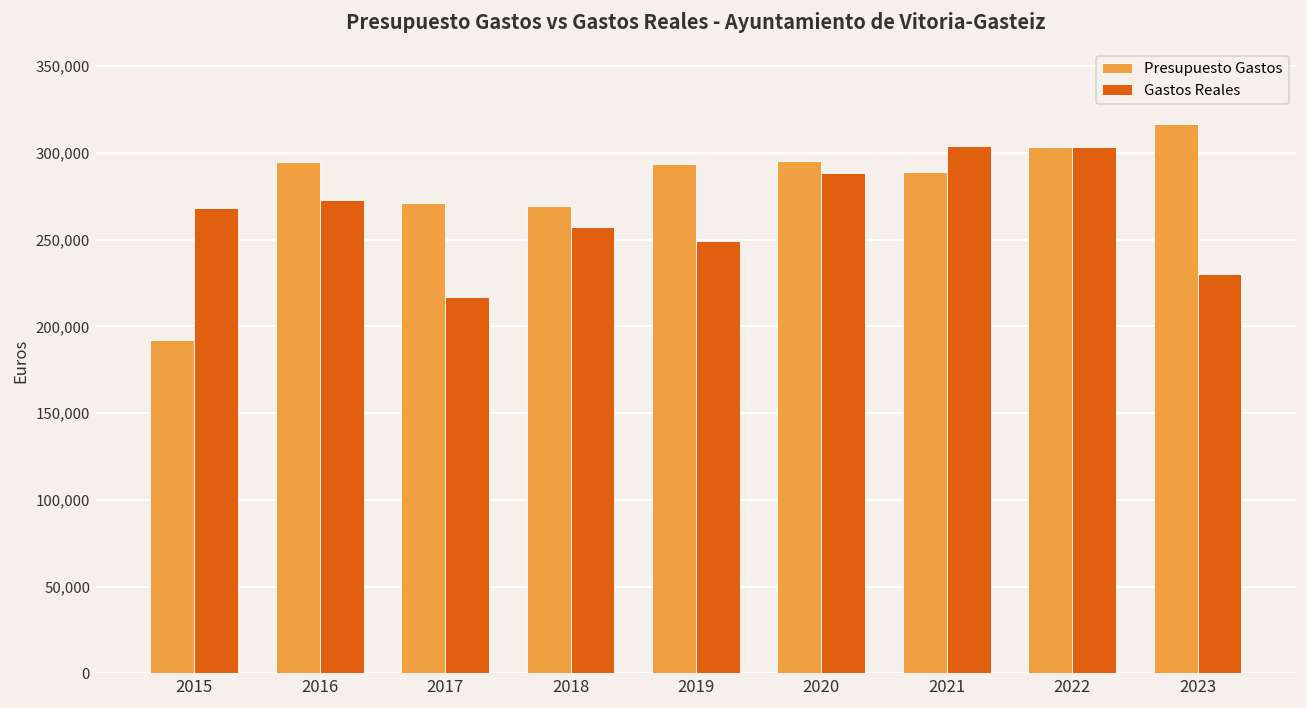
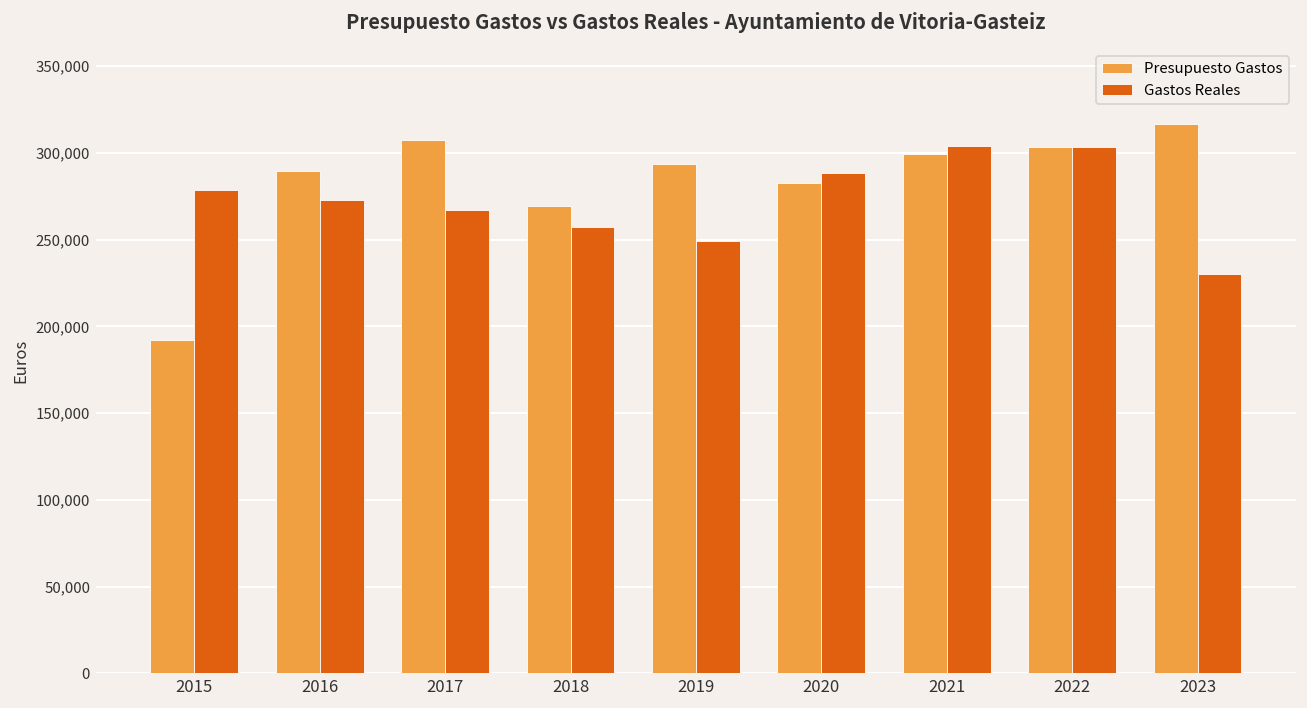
Gastos Reales, 2015: 268,000 -> 279,000
Presupuesto Gastos, 2016: 295,000 -> 289,000
Presupuesto Gastos, 2017: 271,000 -> 307,000
Gastos Reales, 2017: 217,000 -> 267,000
Presupuesto Gastos, 2020: 295,000 -> 283,000
Presupuesto Gastos, 2021: 289,000 -> 300,000
